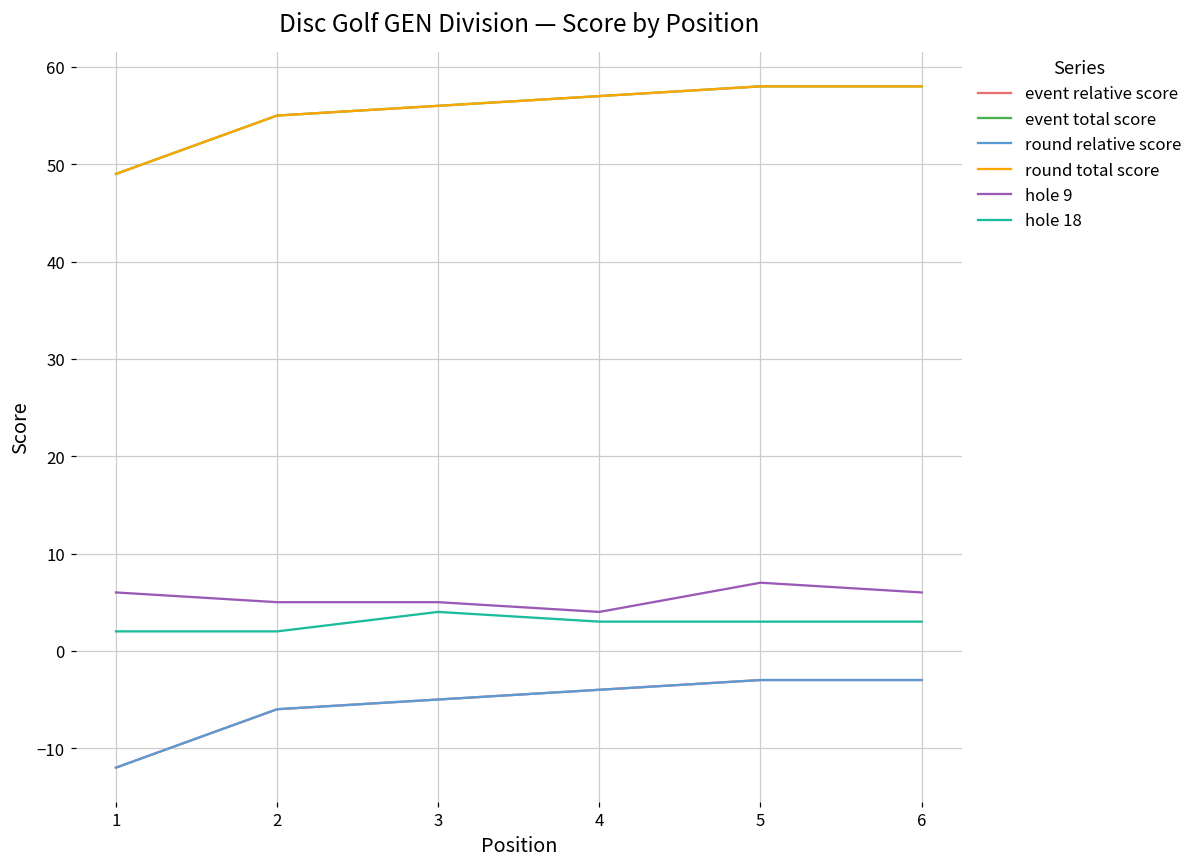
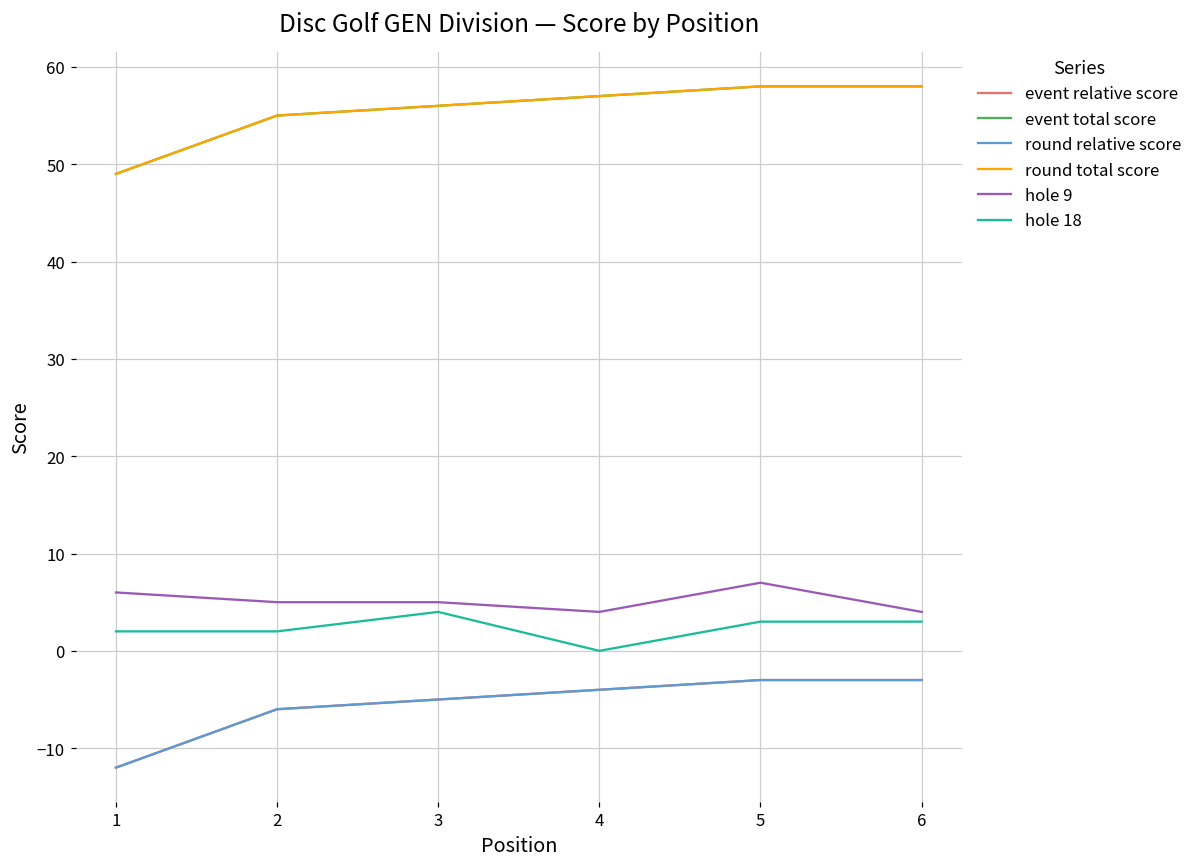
hole 18, 4: 3 -> 0
hole 9, 6: 6 -> 4
